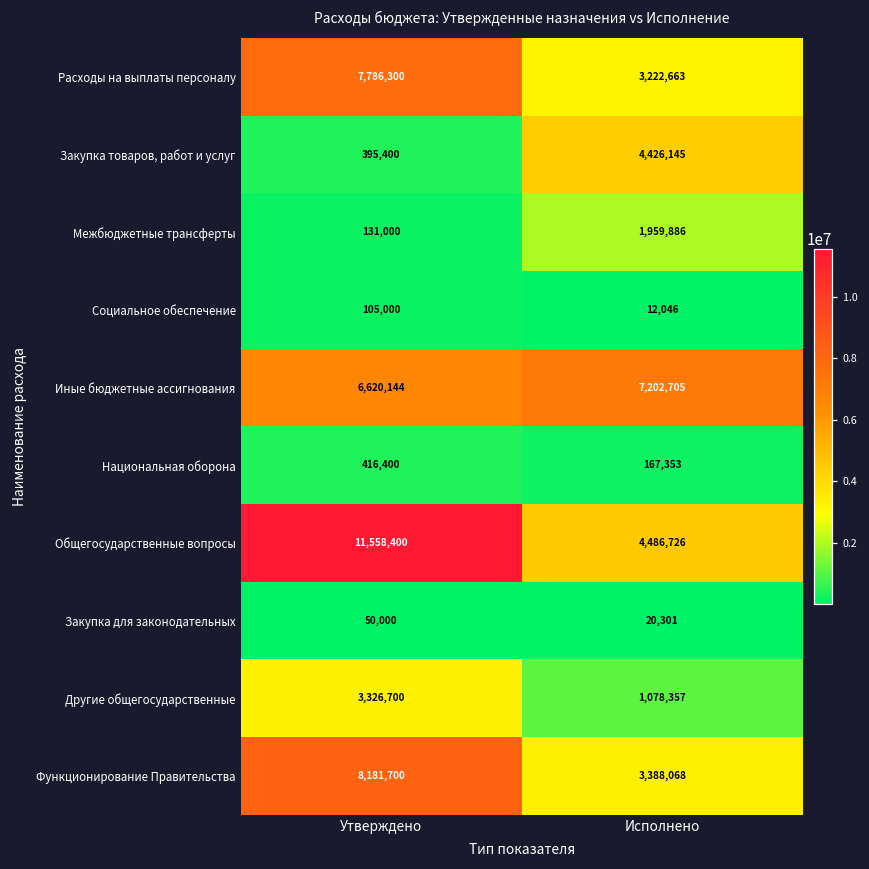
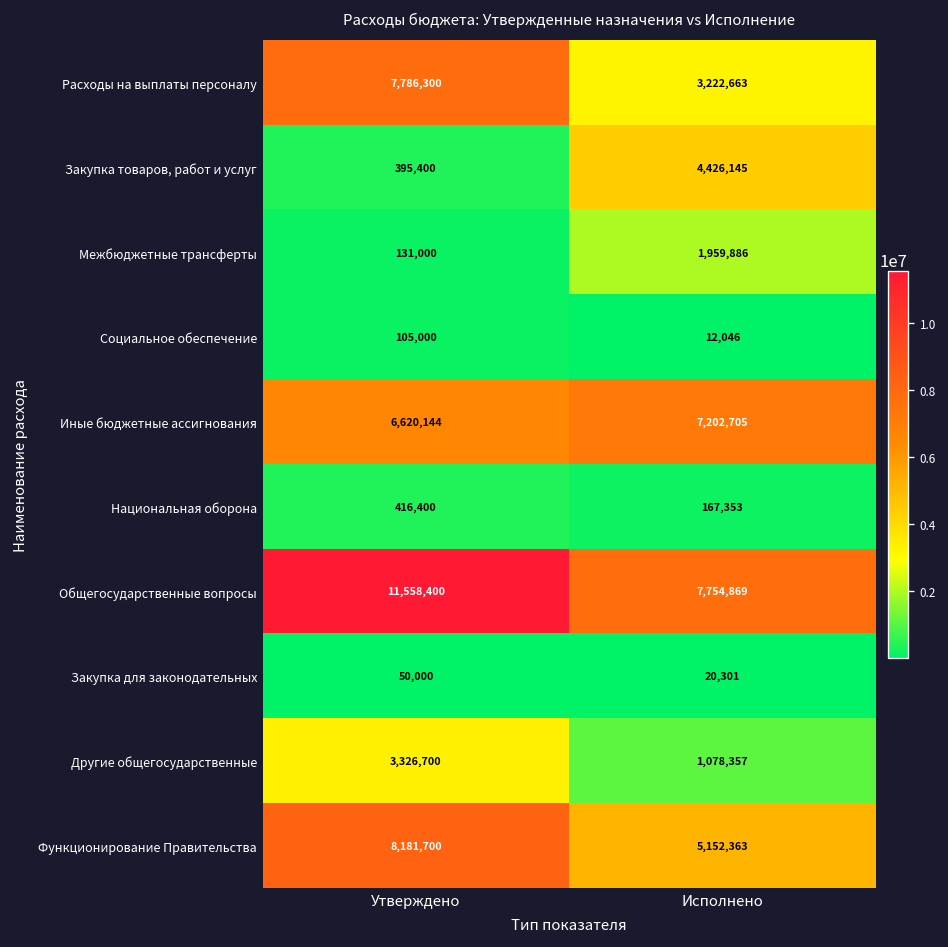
Общегосударственные вопросы, Исполнено: 4,486,726 -> 7,754,869
Функционирование Правительства, Исполнено: 3,388,068 -> 5,152,363
